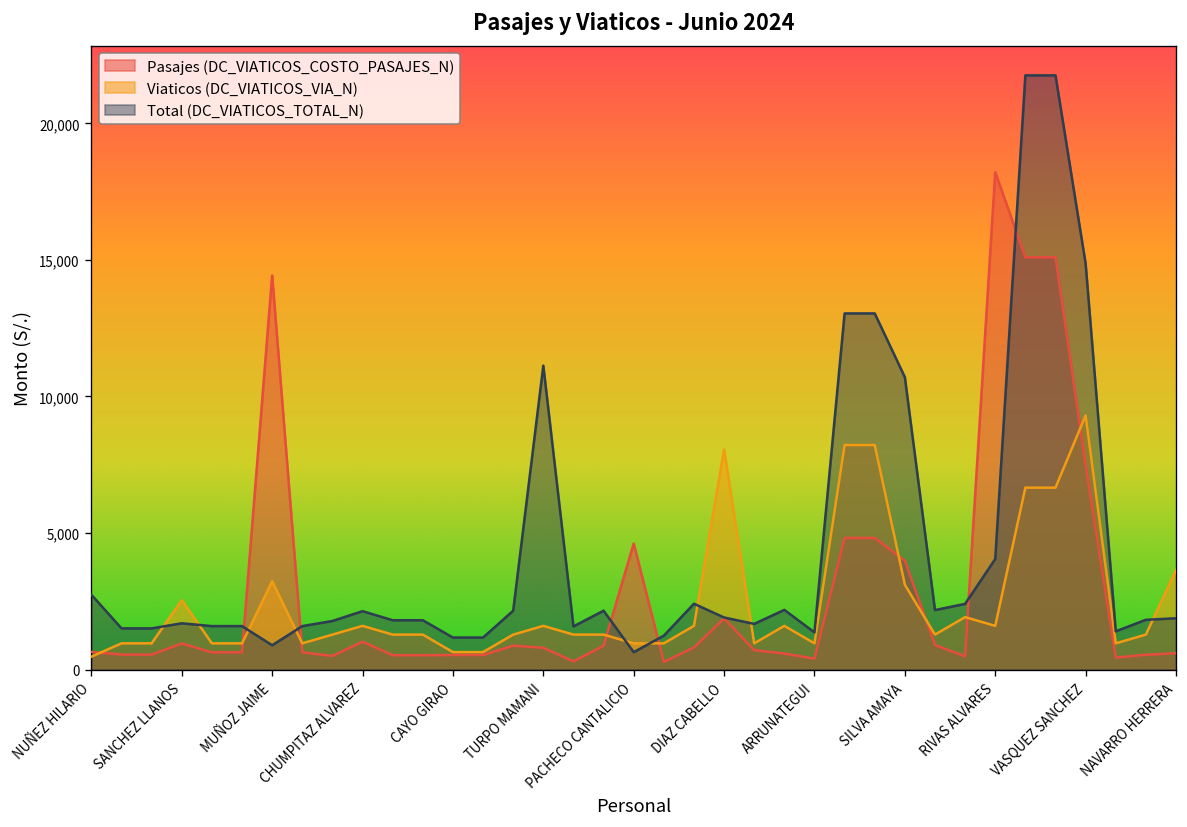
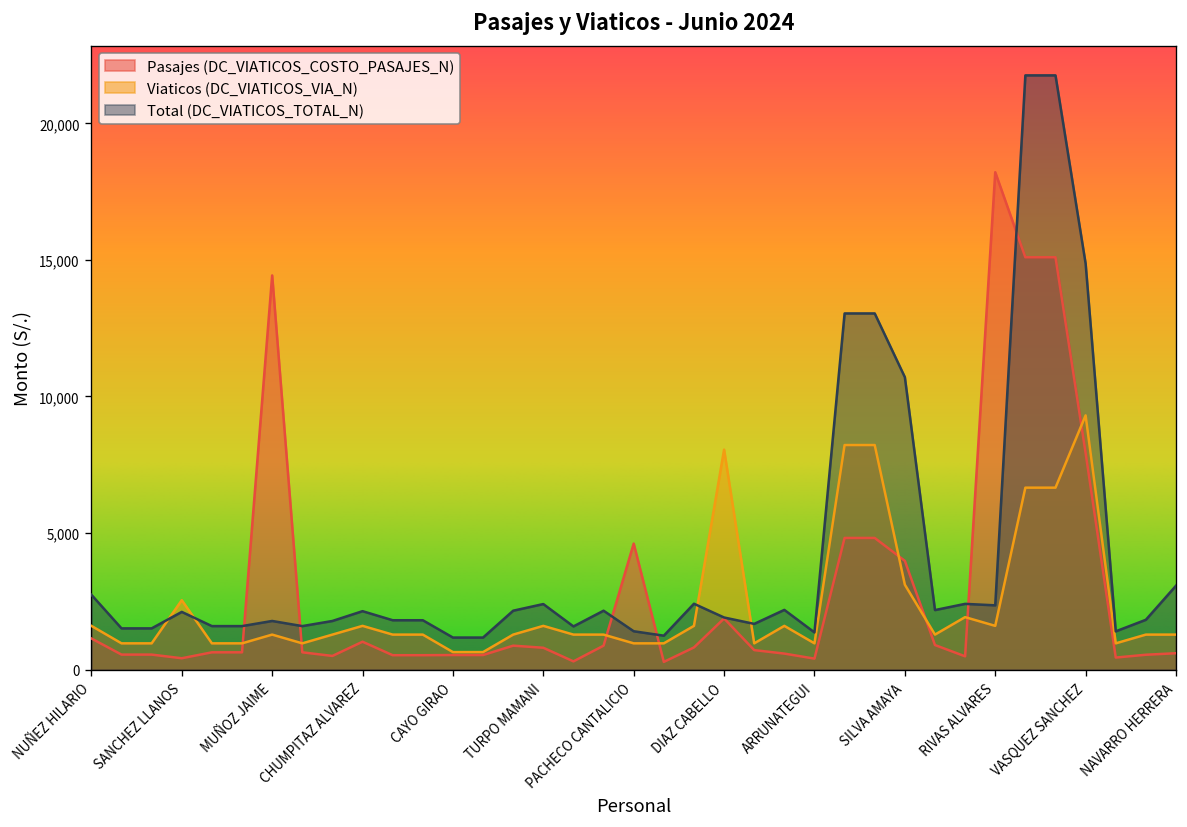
Pasajes (DC_VIATICOS_COSTO_PASAJES_N), NUÑEZ HILARIO: 600 -> 1,100
Viaticos (DC_VIATICOS_VIA_N), NUÑEZ HILARIO: 500 -> 1,600
Pasajes (DC_VIATICOS_COSTO_PASAJES_N), SANCHEZ LLANOS: 1,000 -> 400
Total (DC_VIATICOS_TOTAL_N), SANCHEZ LLANOS: 1,700 -> 2,100
Viaticos (DC_VIATICOS_VIA_N), MUÑOZ JAIME: 3,200 -> 1,300
Total (DC_VIATICOS_TOTAL_N), MUÑOZ JAIME: 900 -> 1,800
Total (DC_VIATICOS_TOTAL_N), TURPO MAMANI: 11,100 -> 2,400
Total (DC_VIATICOS_TOTAL_N), PACHECO CANTALICIO: 600 -> 1,400
Total (DC_VIATICOS_TOTAL_N), RIVAS ALVARES: 4,000 -> 2,400
Pasajes (DC_VIATICOS_COSTO_PASAJES_N), VASQUEZ SANCHEZ: 7,500 -> 7,900
Viaticos (DC_VIATICOS_VIA_N), NAVARRO HERRERA: 3,600 -> 1,300
Total (DC_VIATICOS_TOTAL_N), NAVARRO HERRERA: 1,900 -> 3,100
